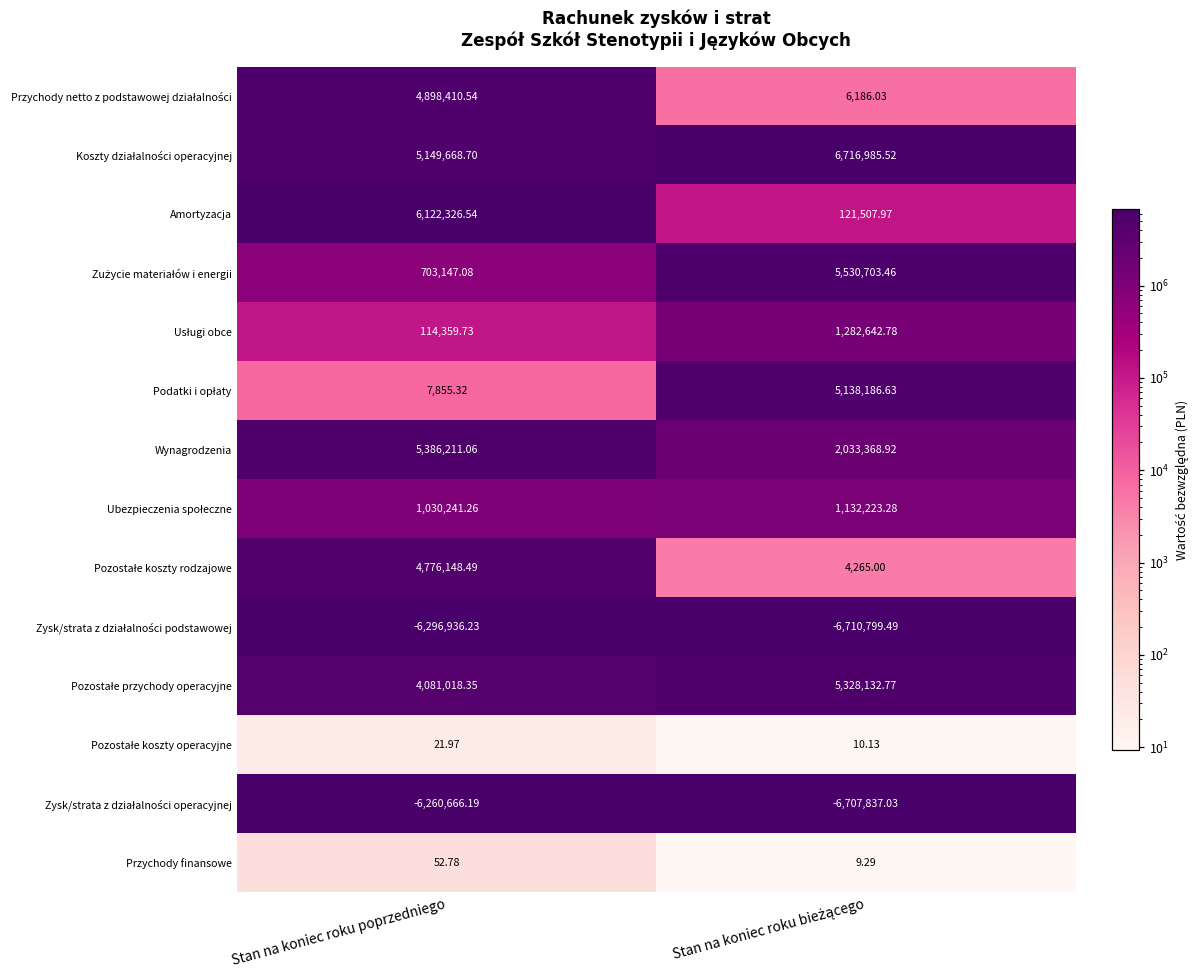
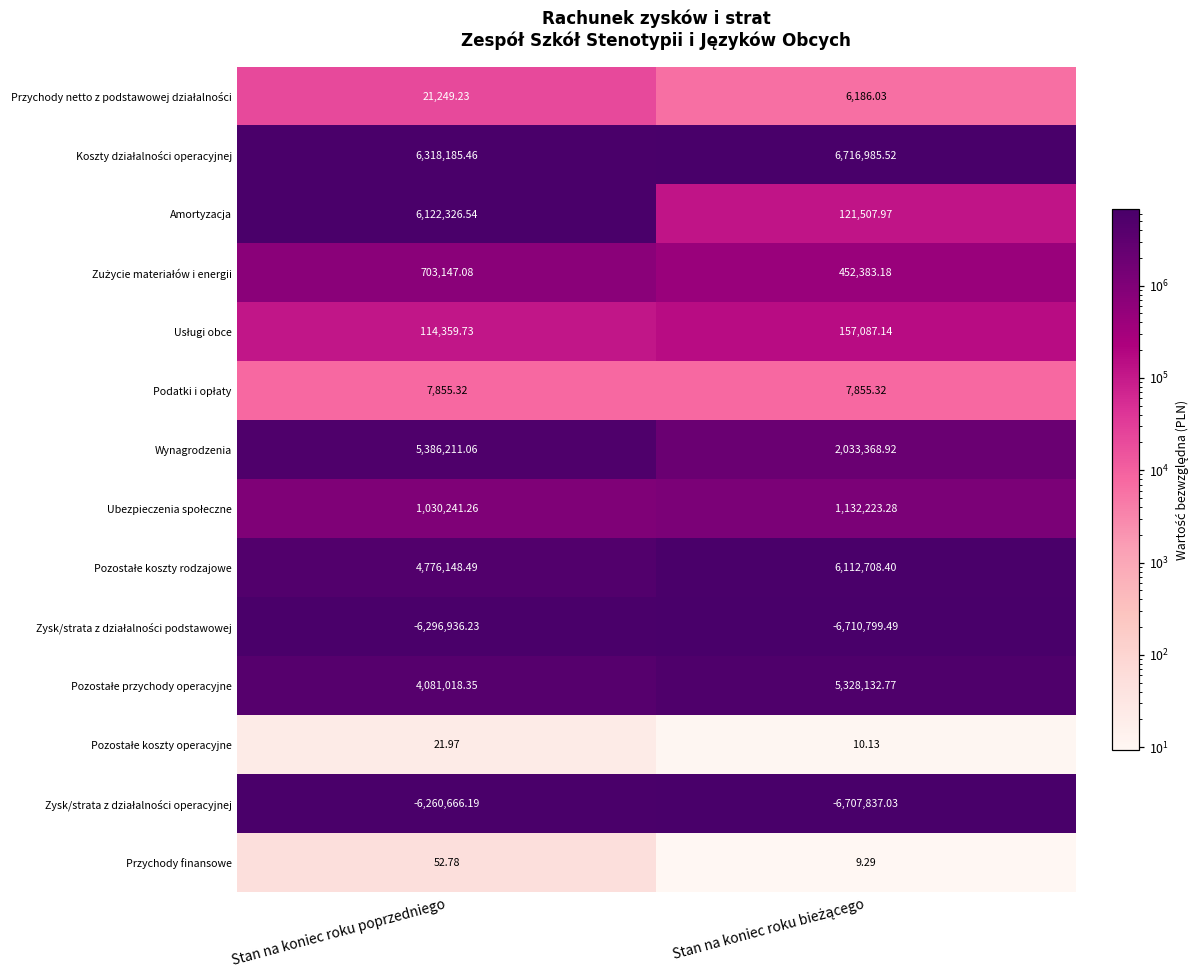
Przychody netto z podstawowej działalności, Stan na koniec roku poprzedniego: 4,898,410.54 -> 21,249.23
Koszty działalności operacyjnej, Stan na koniec roku poprzedniego: 5,149,668.70 -> 6,318,185.46
Zużycie materiałów i energii, Stan na koniec roku bieżącego: 5,530,703.46 -> 452,383.18
Usługi obce, Stan na koniec roku bieżącego: 1,282,642.78 -> 157,087.14
Podatki i opłaty, Stan na koniec roku bieżącego: 5,138,186.63 -> 7,855.32
Pozostałe koszty rodzajowe, Stan na koniec roku bieżącego: 4,265.00 -> 6,112,708.40
